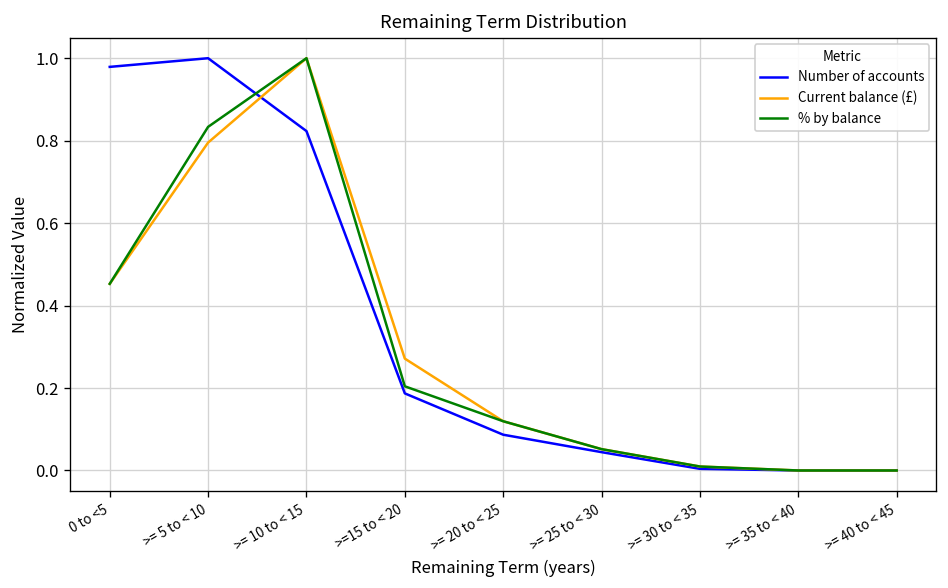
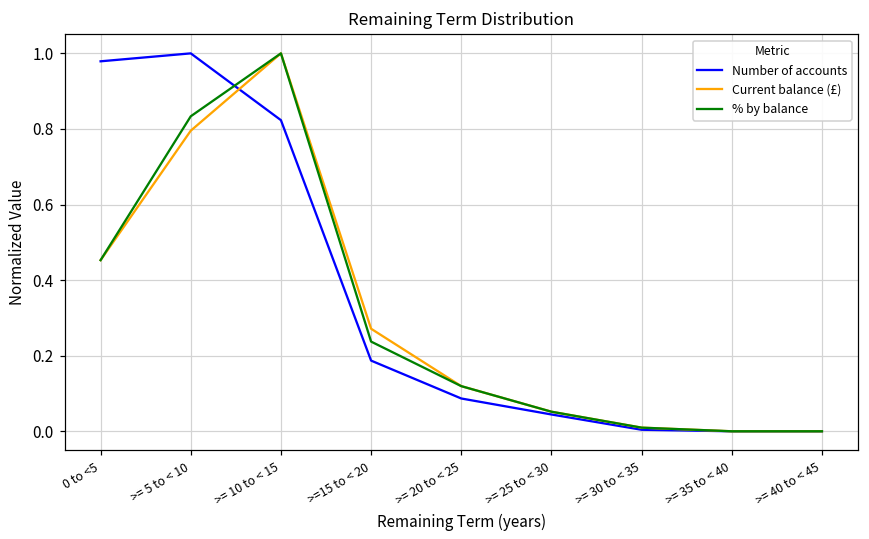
% by balance, >=15 to < 20: 0.20 -> 0.24
